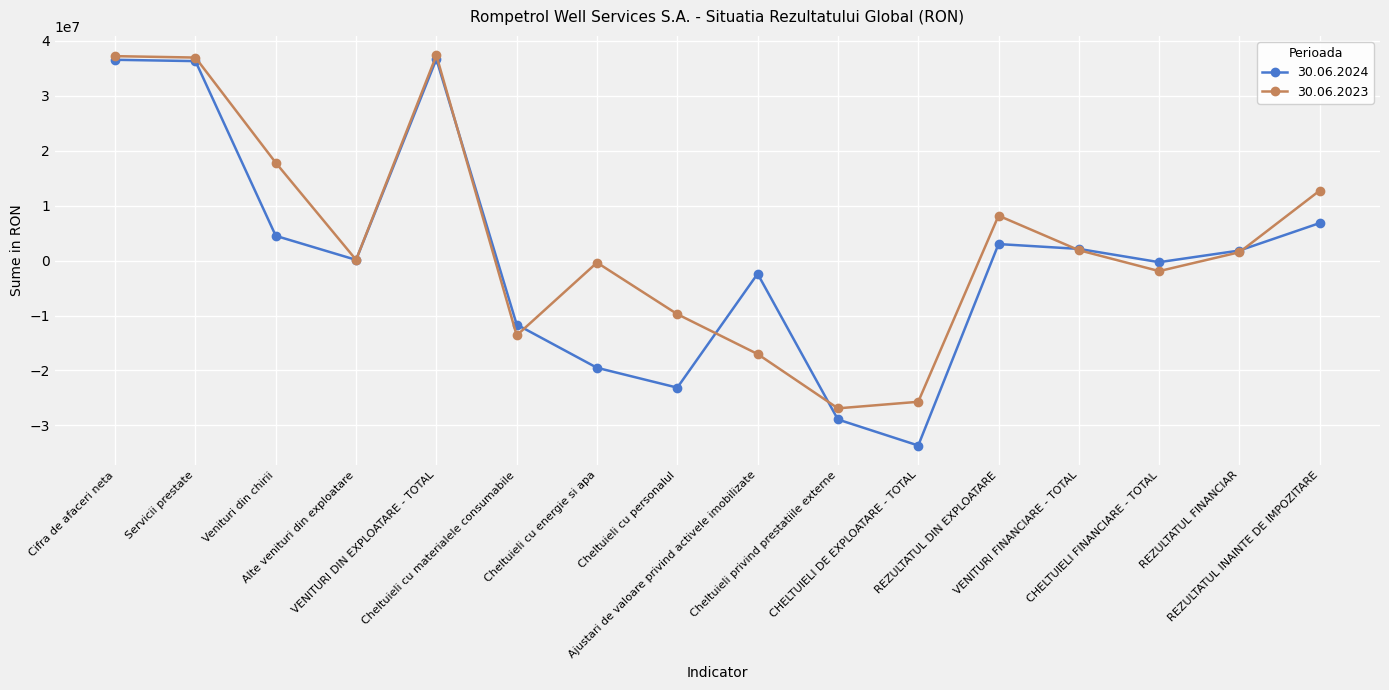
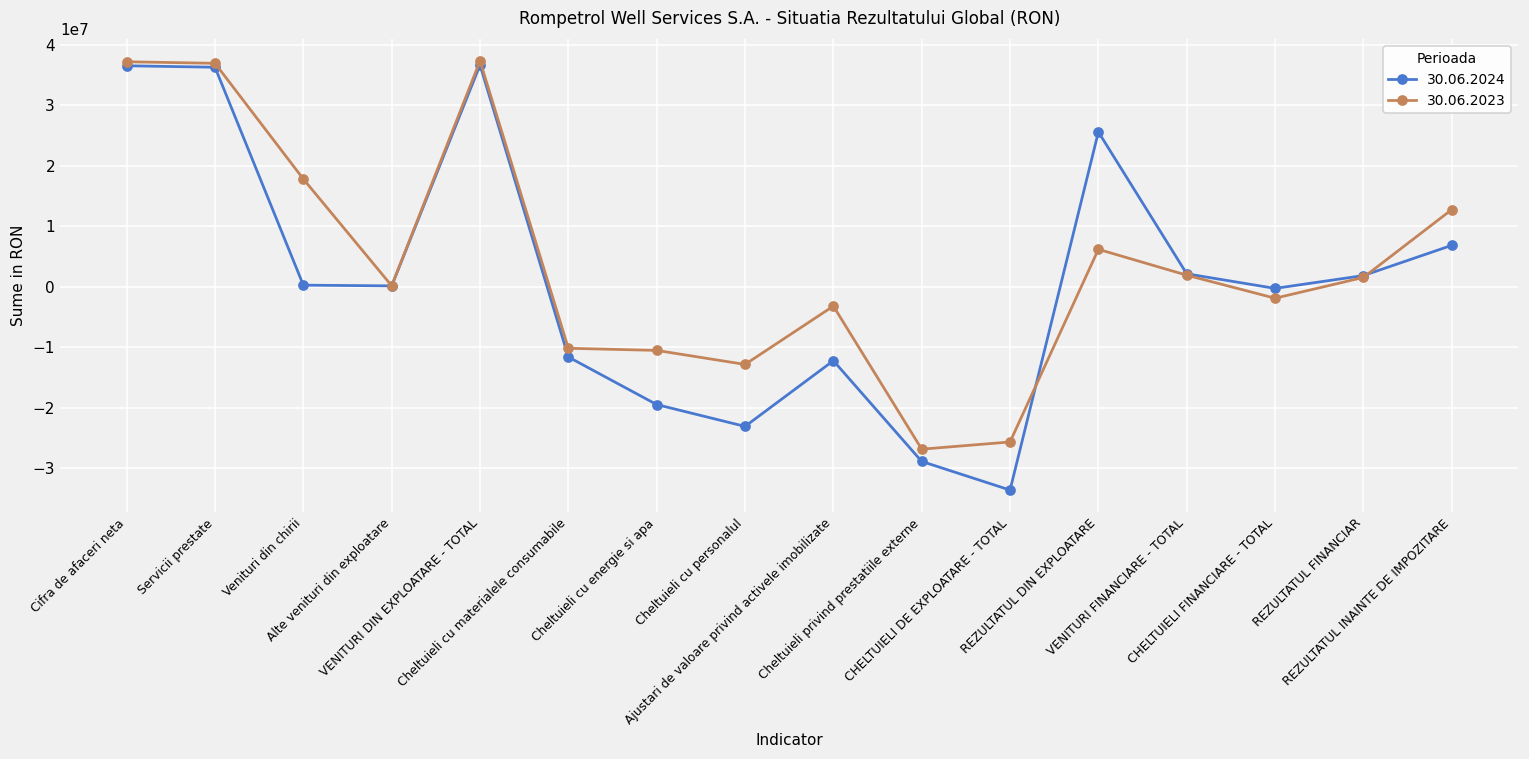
30.06.2024, Venituri din chirii: 4000000 -> 0
30.06.2023, Cheltuieli cu materialele consumabile: -14000000 -> -10000000
30.06.2023, Cheltuieli cu energie si apa: 0 -> -11000000
30.06.2023, Cheltuieli cu personalul: -10000000 -> -13000000
30.06.2024, Ajustari de valoare privind activele imobilizate: -2000000 -> -12000000
30.06.2023, Ajustari de valoare privind activele imobilizate: -17000000 -> -3000000
30.06.2024, REZULTATUL DIN EXPLOATARE: 3000000 -> 26000000
30.06.2023, REZULTATUL DIN EXPLOATARE: 8000000 -> 6000000
